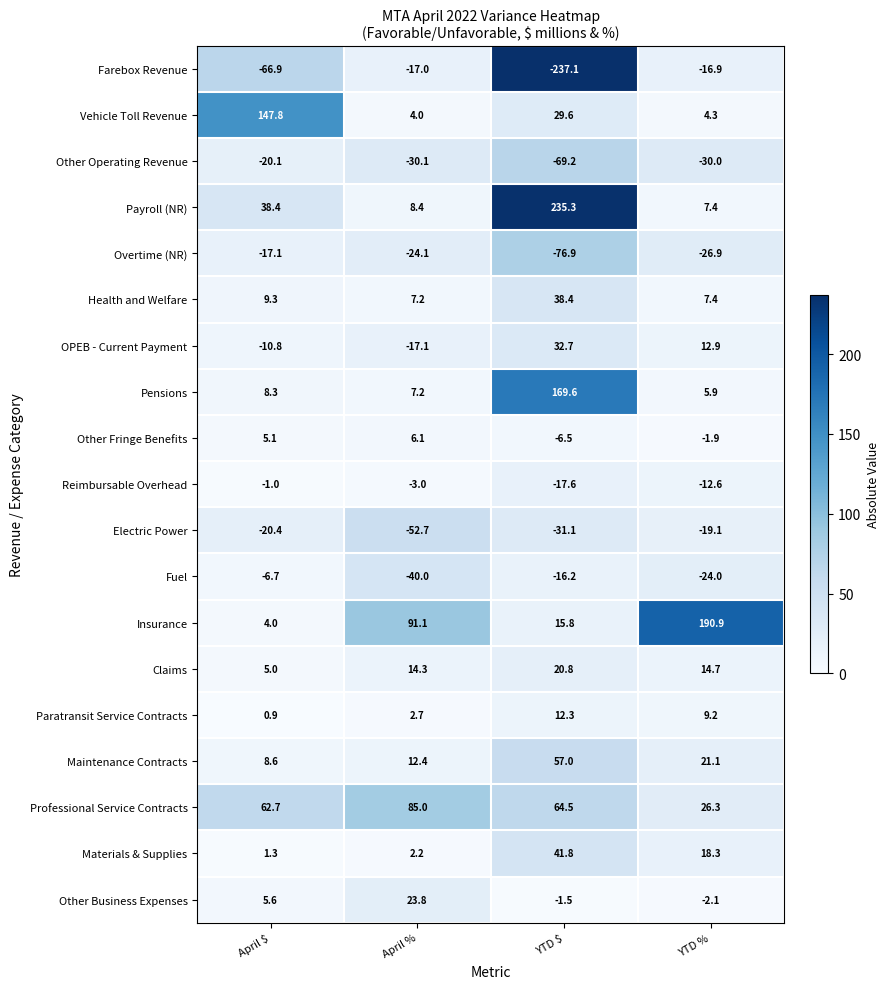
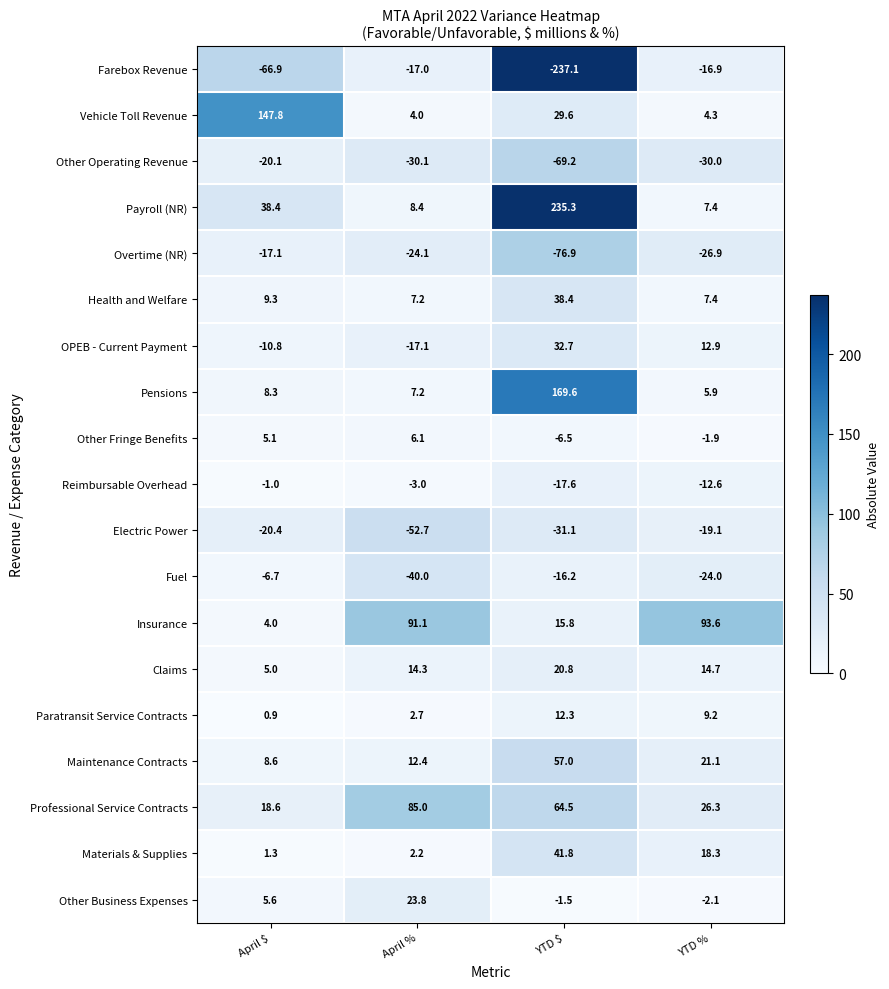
Insurance, YTD %: 190.9 -> 93.6
Professional Service Contracts, April $: 62.7 -> 18.6
